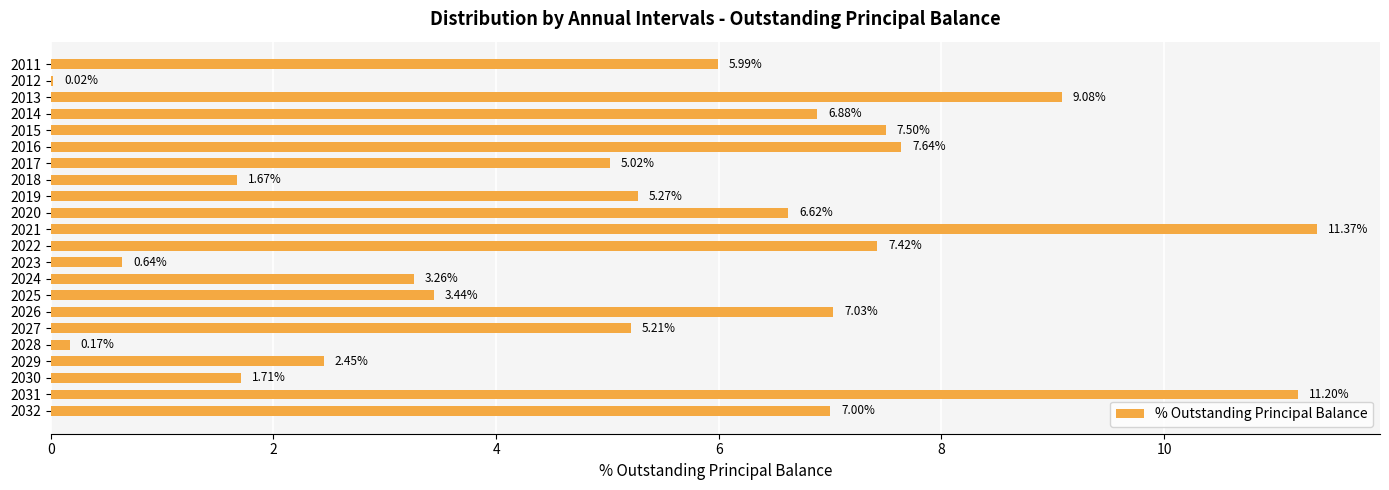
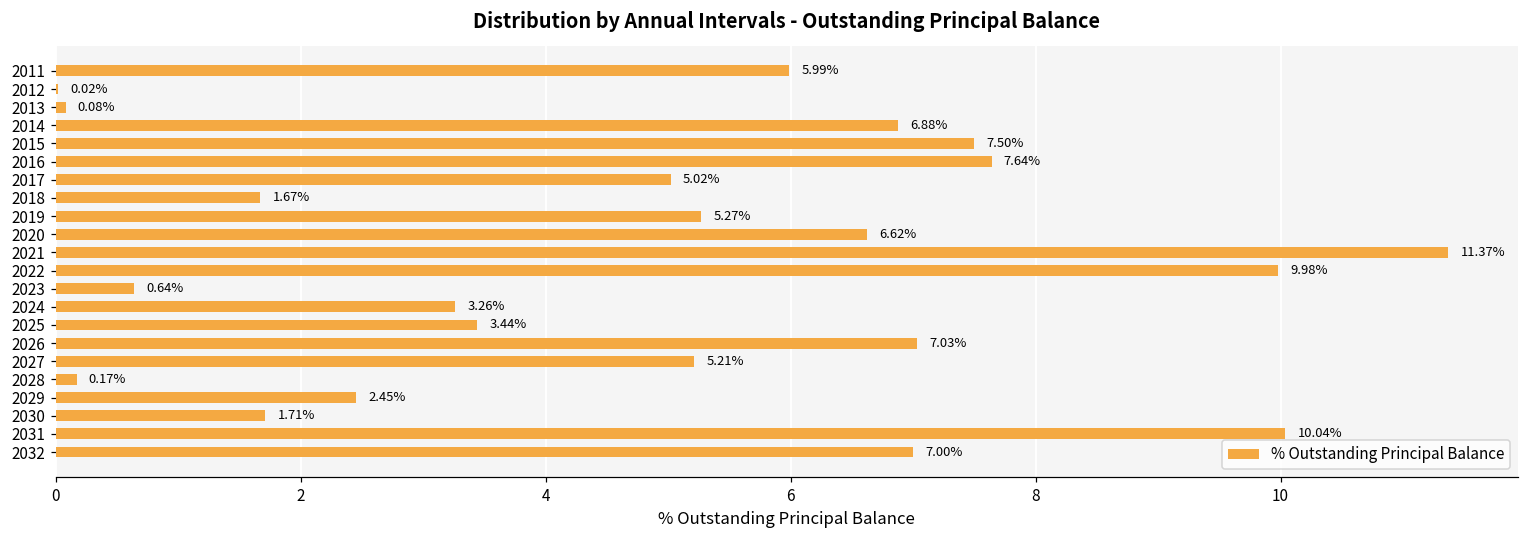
2013: 9.08% -> 0.08%
2022: 7.42% -> 9.98%
2031: 11.20% -> 10.04%
